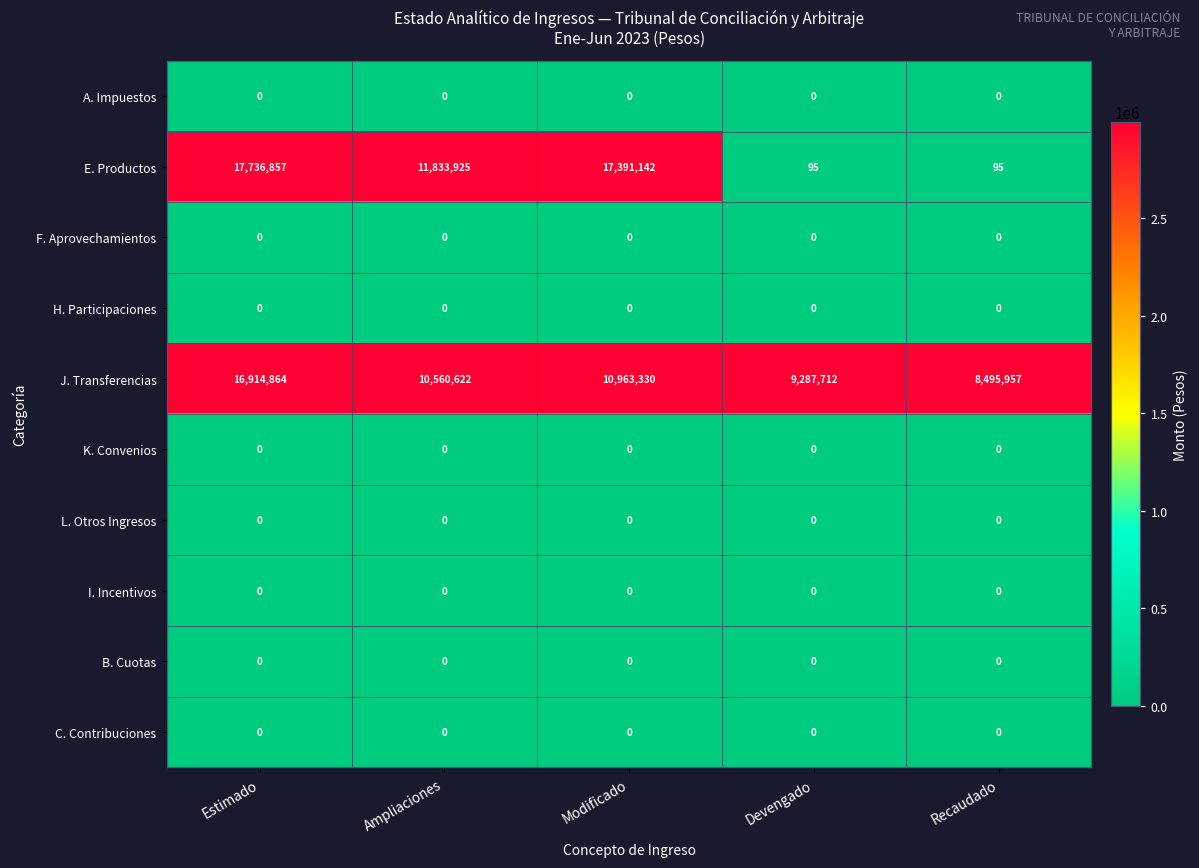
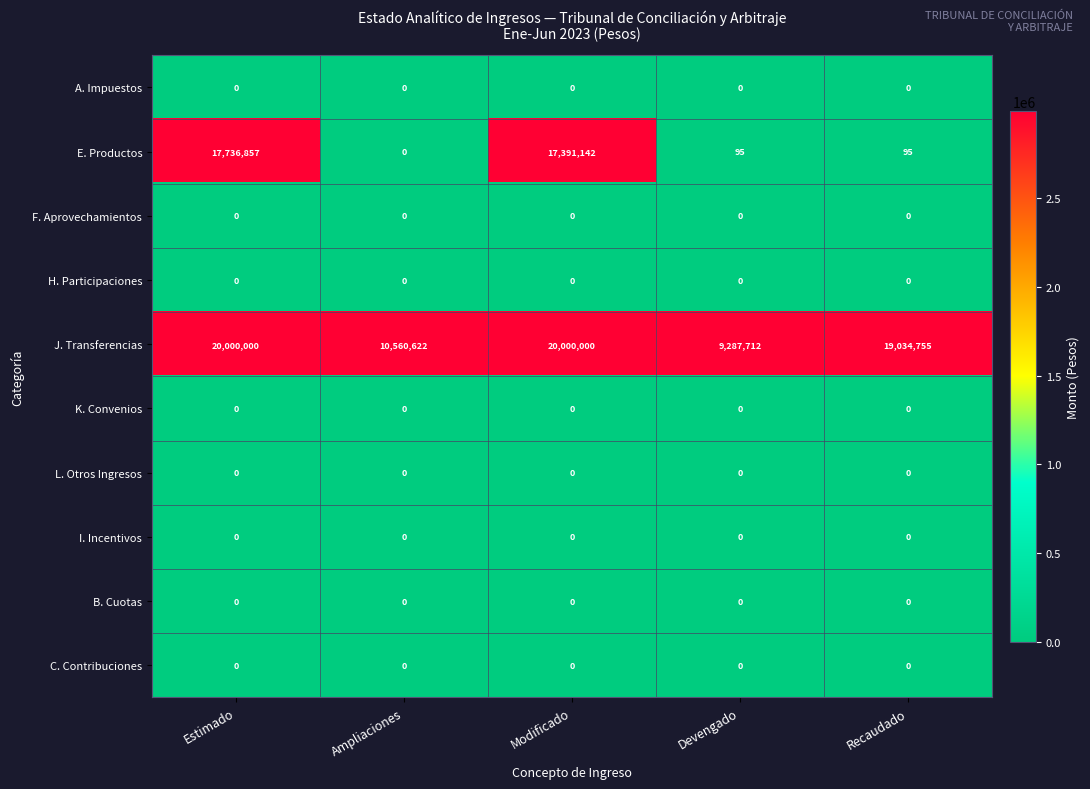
E. Productos, Ampliaciones: 11,833,925 -> 0
J. Transferencias, Estimado: 16,914,864 -> 20,000,000
J. Transferencias, Modificado: 10,963,330 -> 20,000,000
J. Transferencias, Recaudado: 8,495,957 -> 19,034,755
